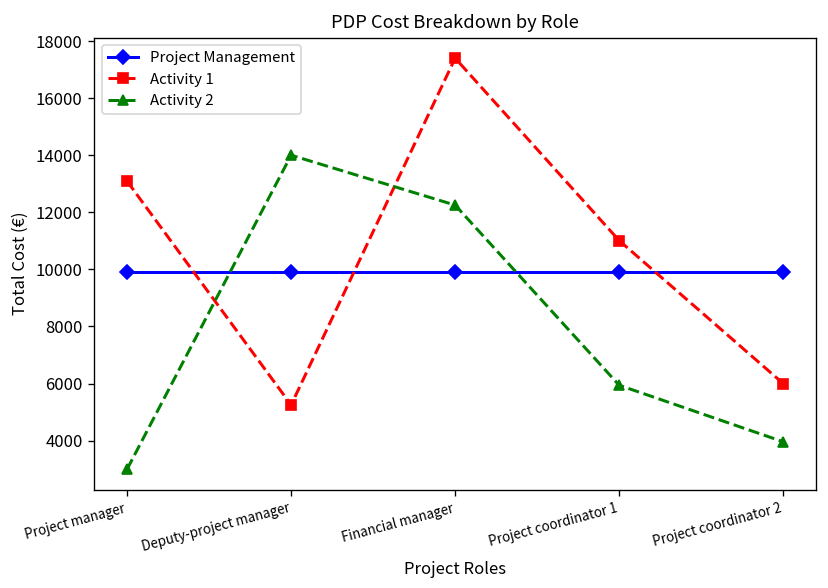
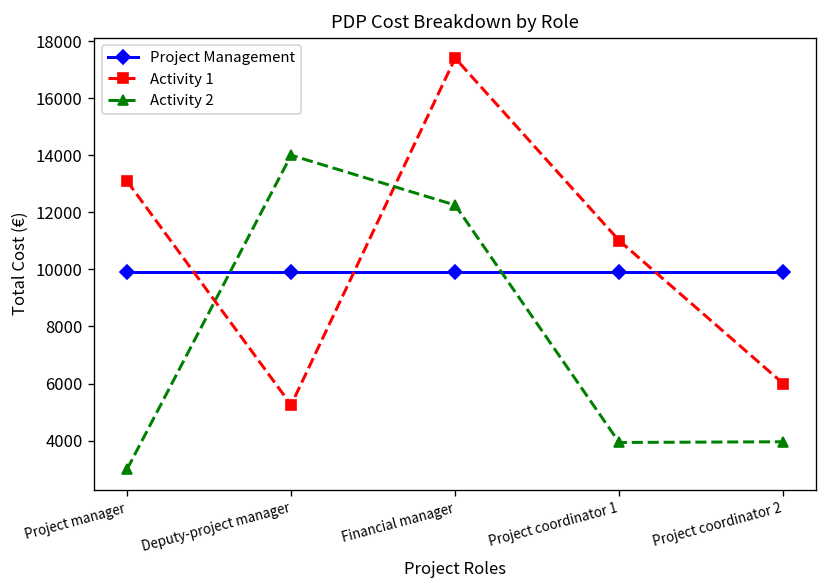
Activity 2, Project coordinator 1: 5900 -> 3900
